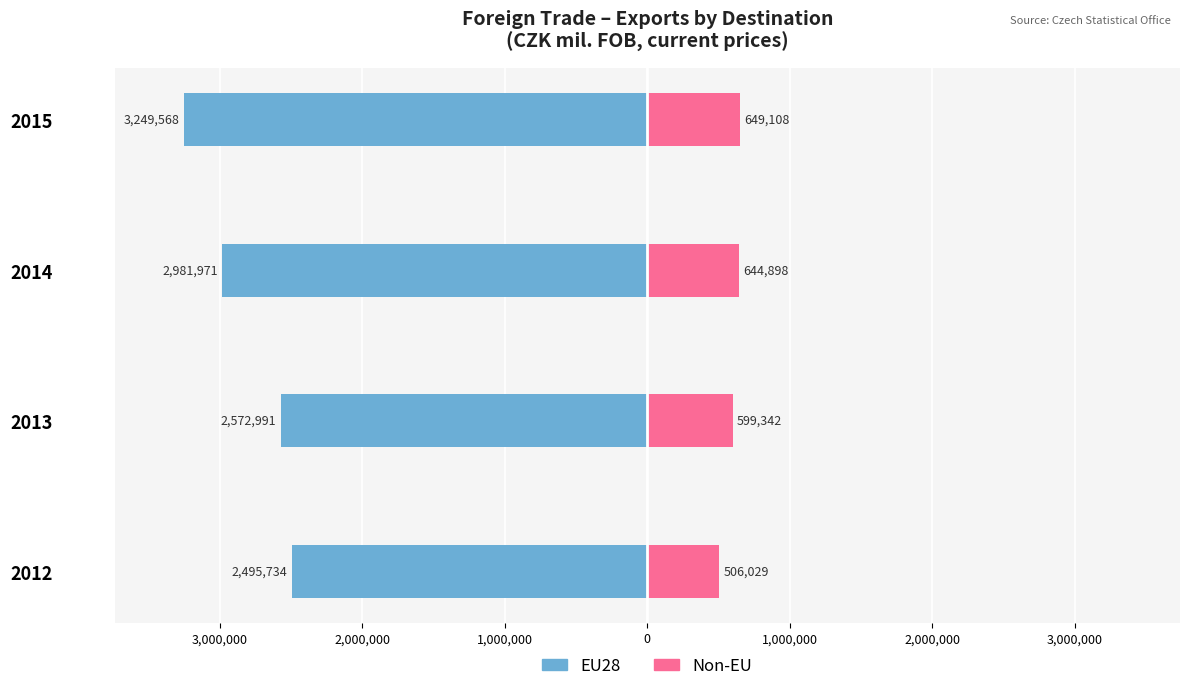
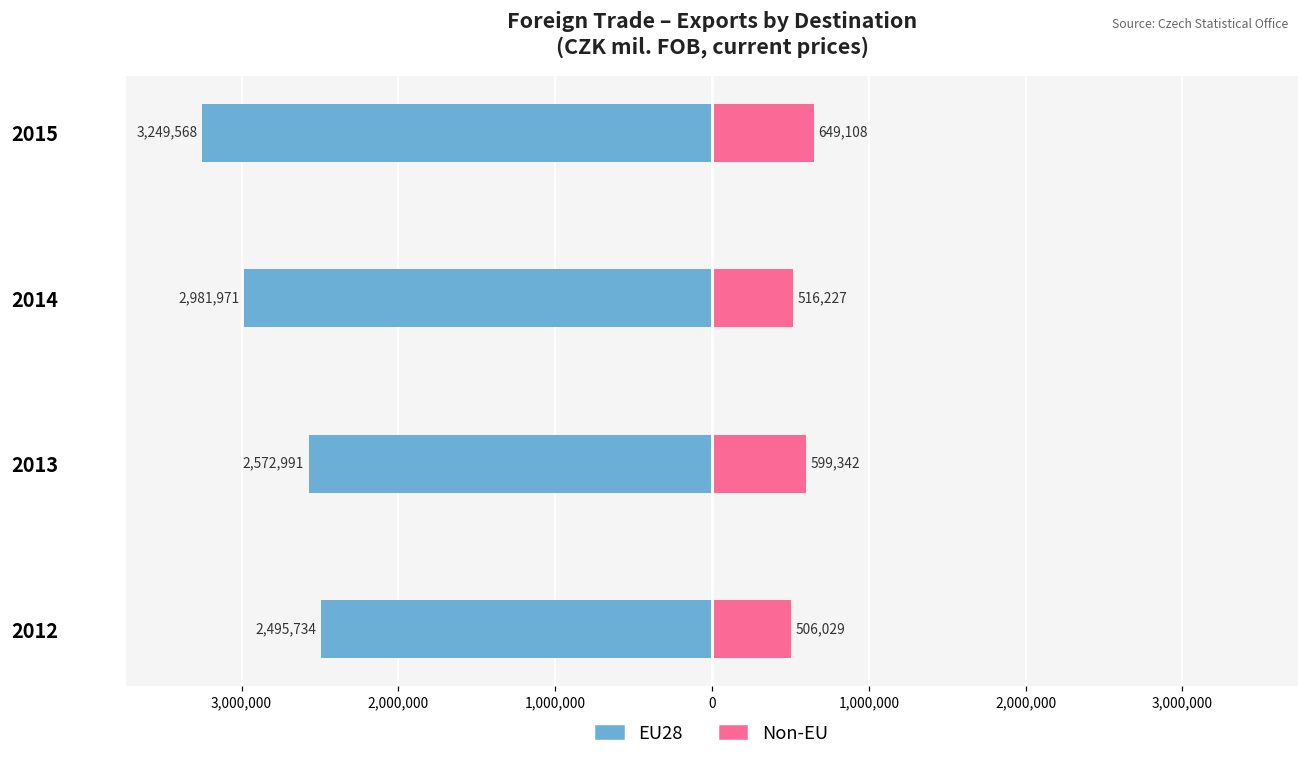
Non-EU, 2014: 644,898 -> 516,227
